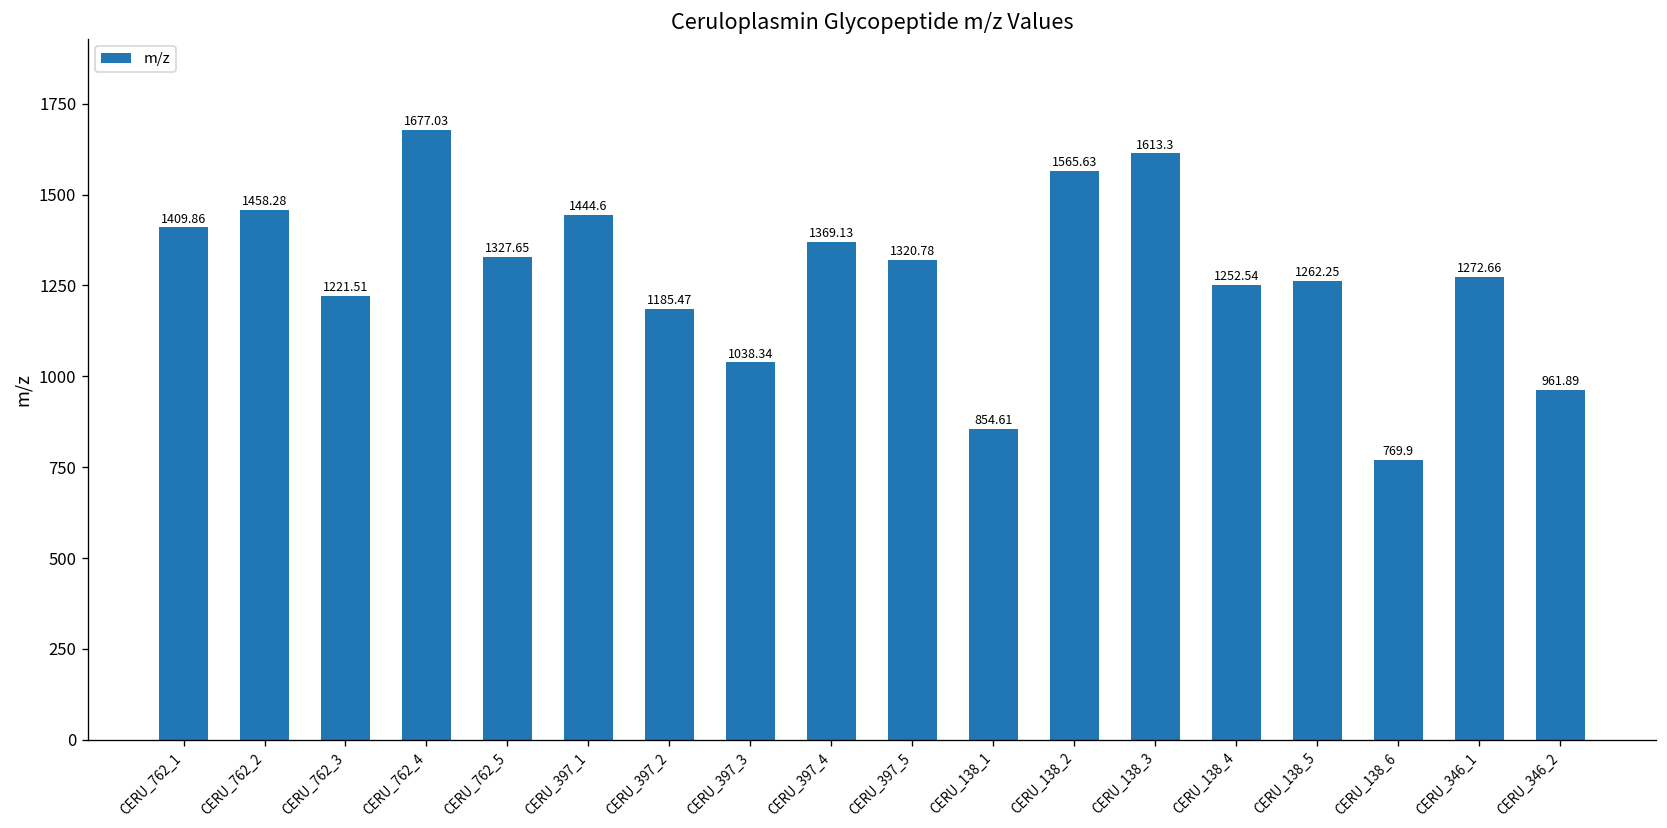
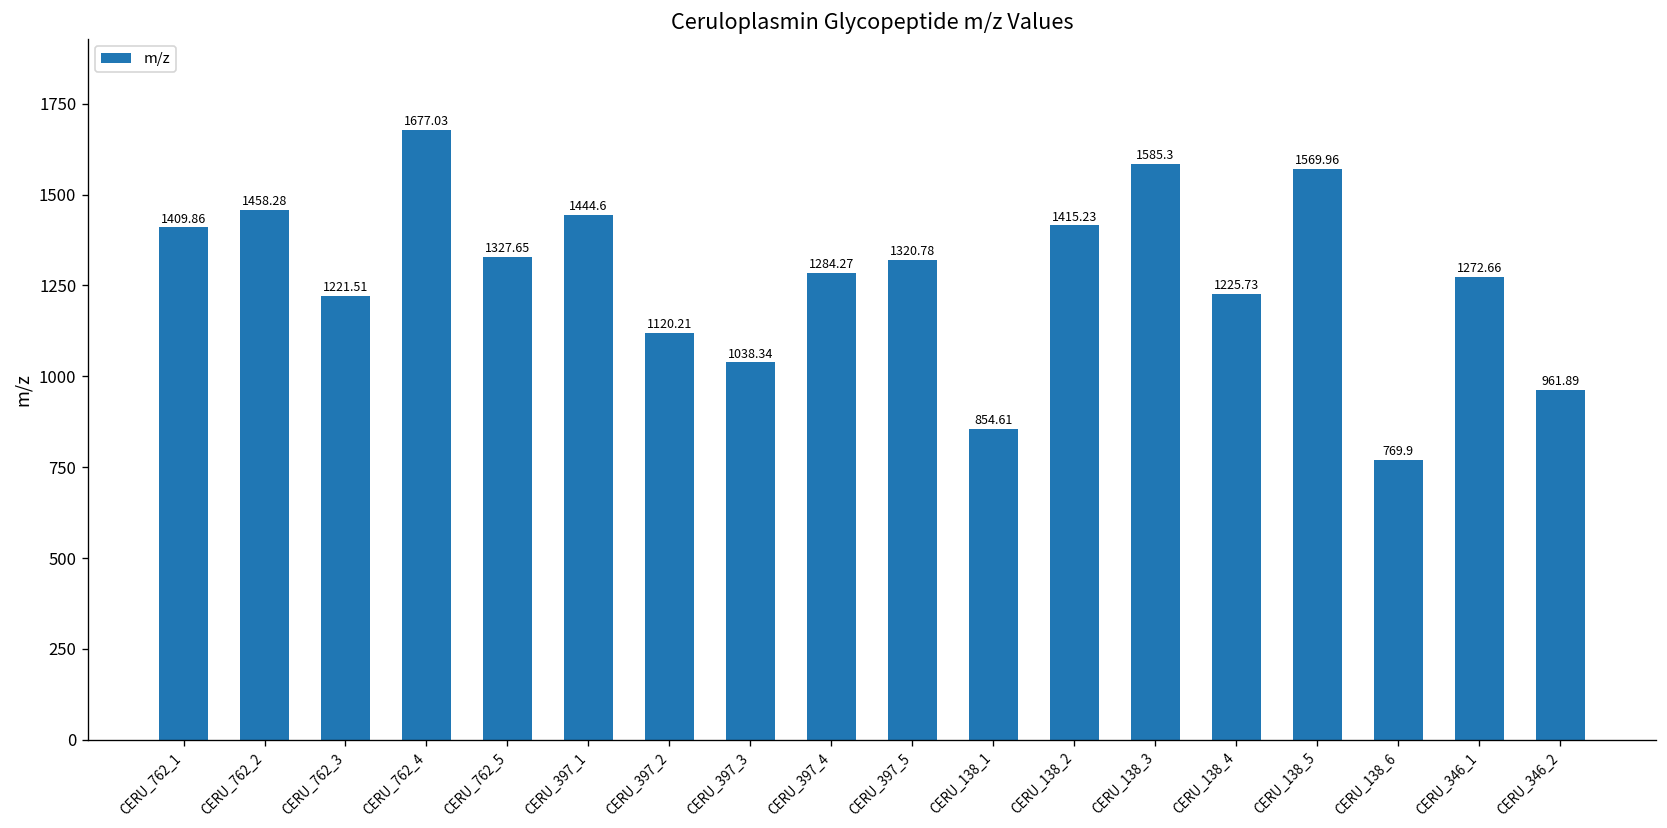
CERU_397_2: 1185.47 -> 1120.21
CERU_397_4: 1369.13 -> 1284.27
CERU_138_2: 1565.63 -> 1415.23
CERU_138_3: 1613.3 -> 1585.3
CERU_138_4: 1252.54 -> 1225.73
CERU_138_5: 1262.25 -> 1569.96
